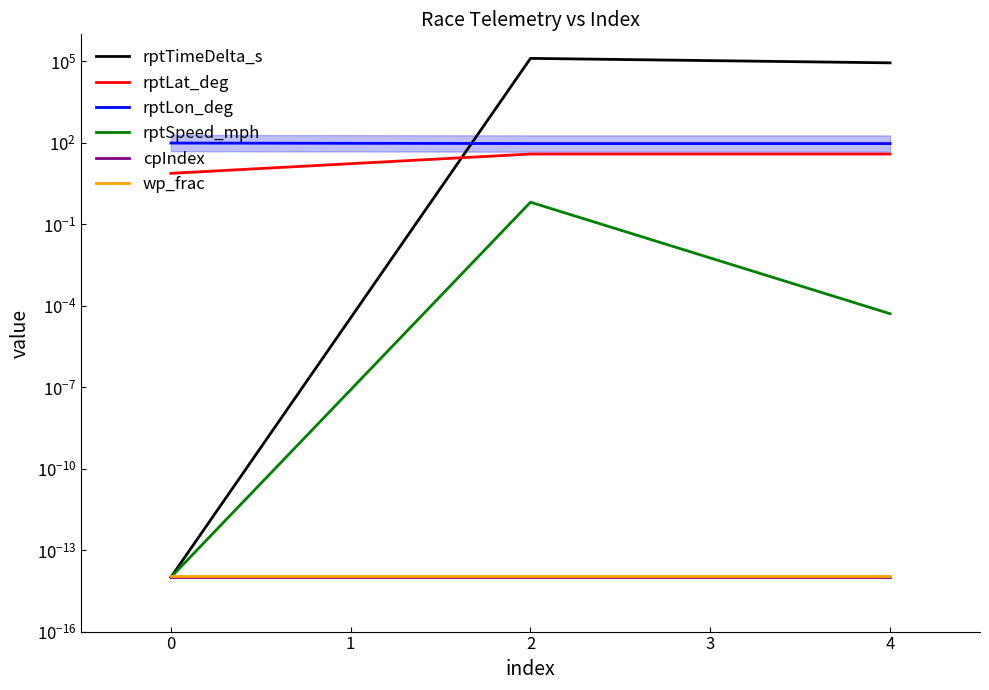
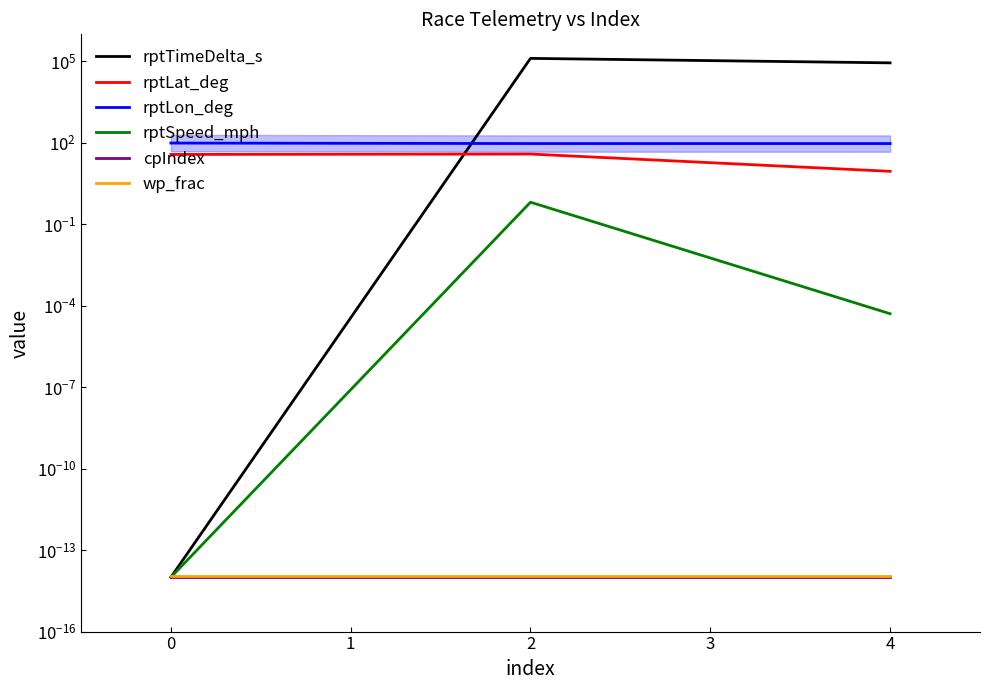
rptLat_deg, 0: 8 -> 40
rptLat_deg, 4: 40 -> 9
